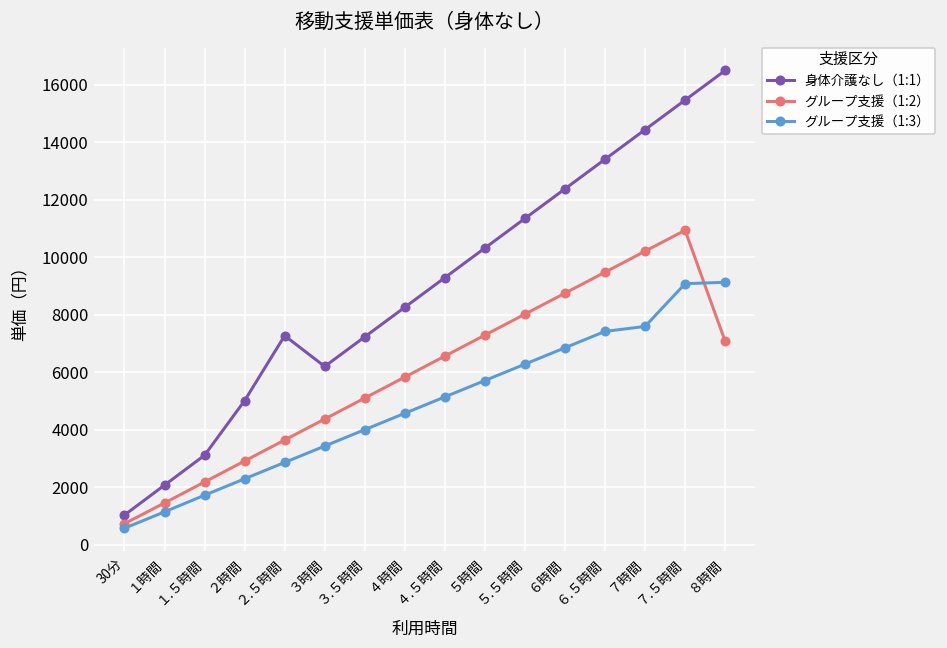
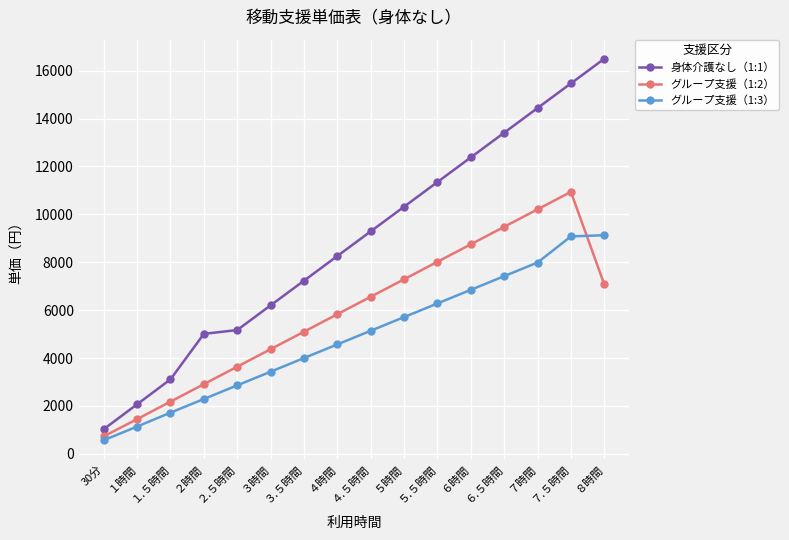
身体介護なし（1:1）, ２.５時間: 7300 -> 5200
グループ支援（1:3）, ７時間: 7600 -> 8000
